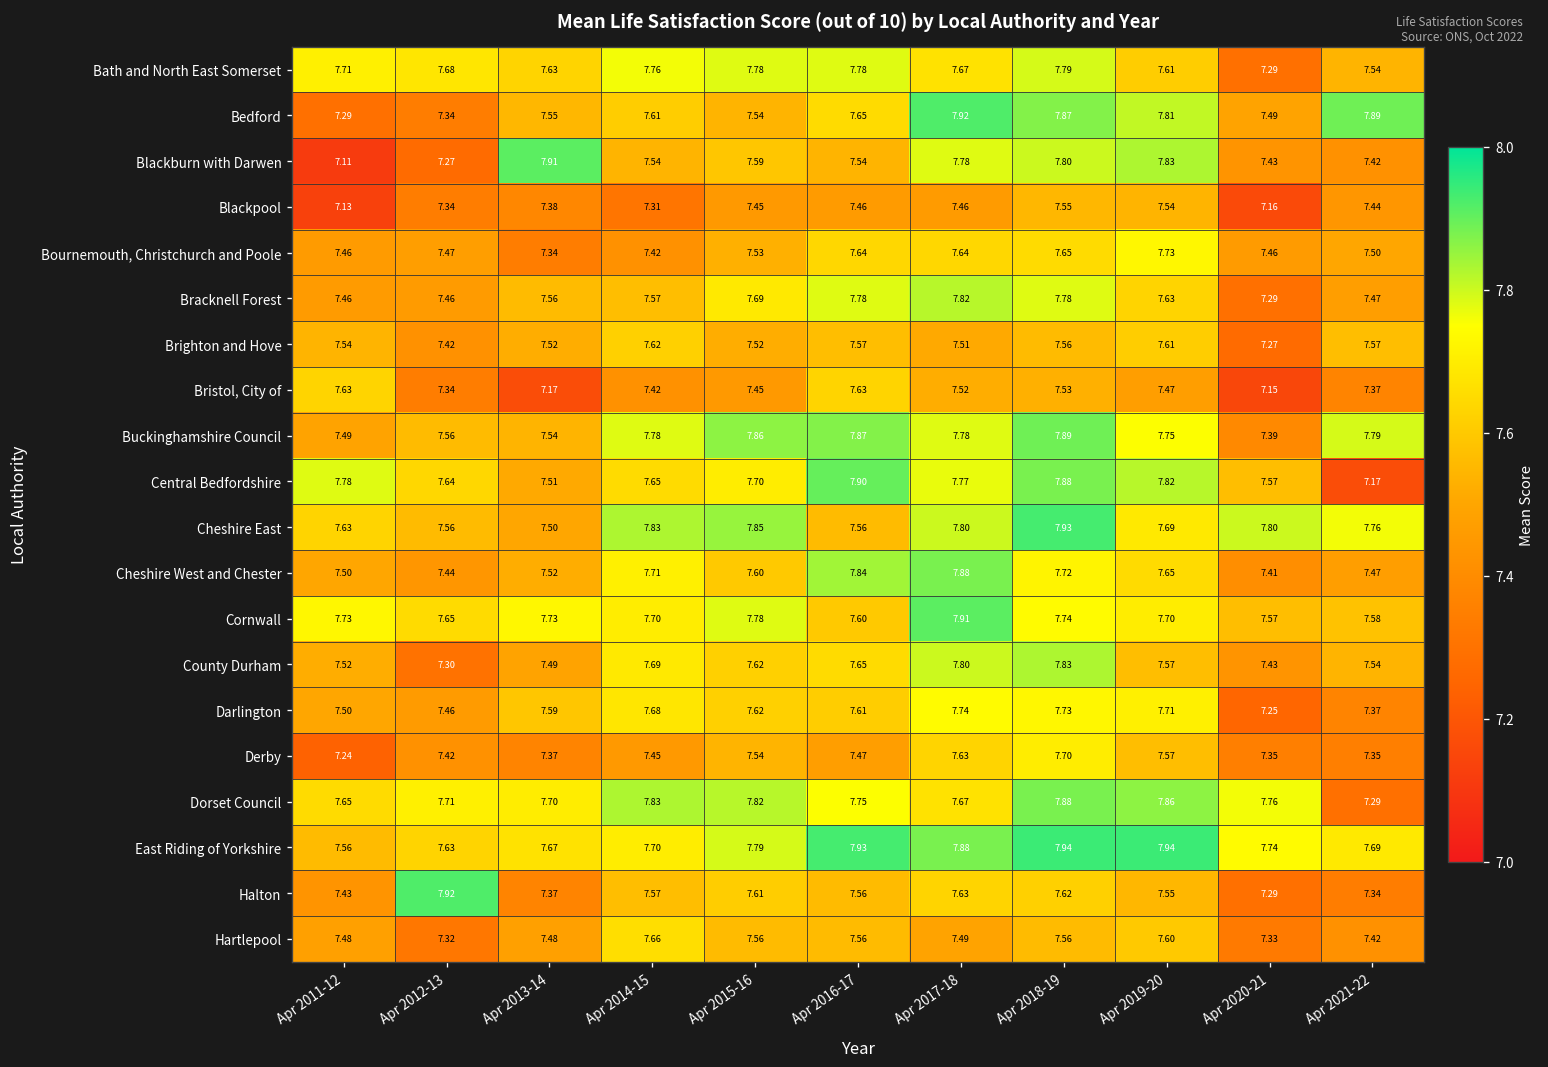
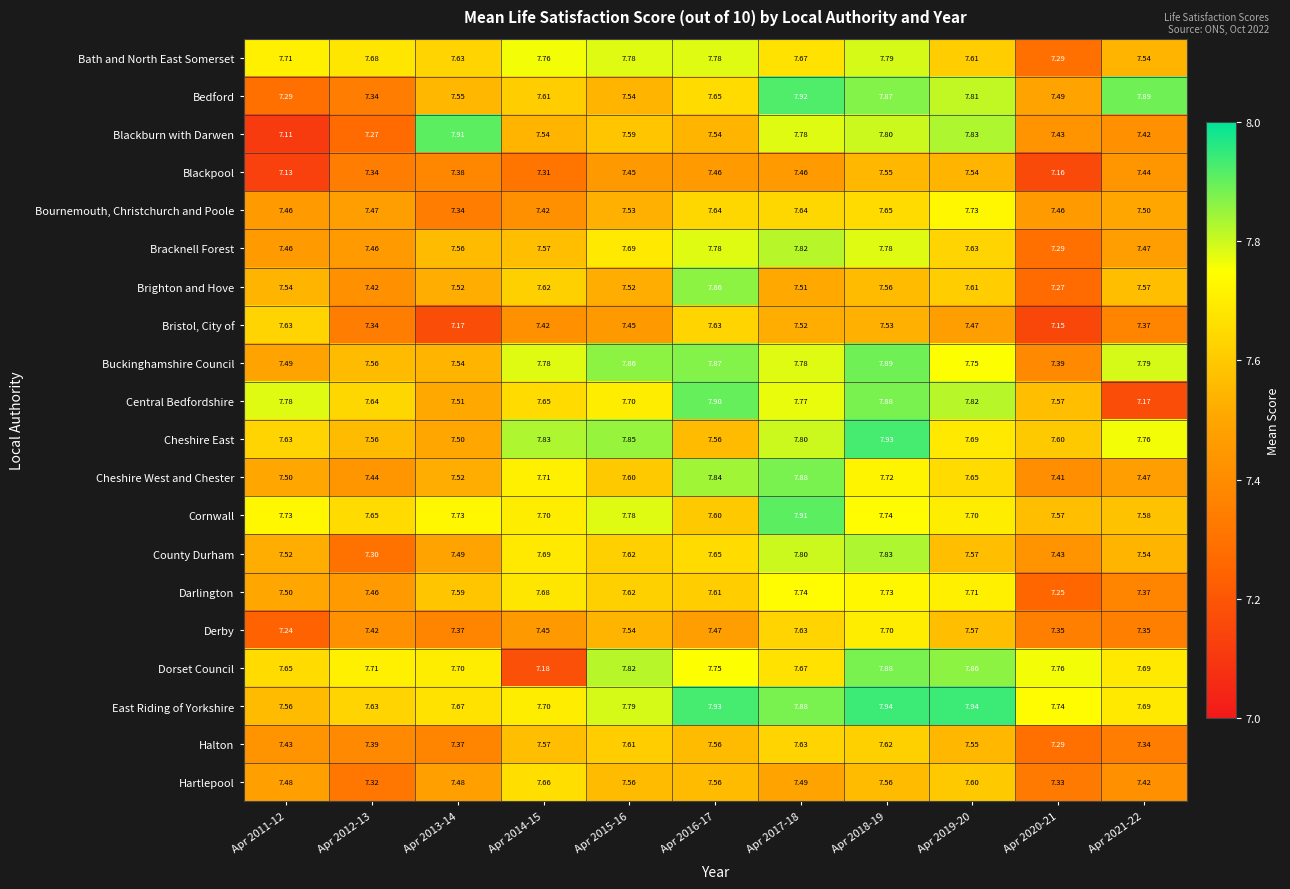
Brighton and Hove, Apr 2016-17: 7.57 -> 7.86
Cheshire East, Apr 2020-21: 7.80 -> 7.60
Dorset Council, Apr 2014-15: 7.83 -> 7.18
Dorset Council, Apr 2021-22: 7.29 -> 7.69
Halton, Apr 2012-13: 7.92 -> 7.39
